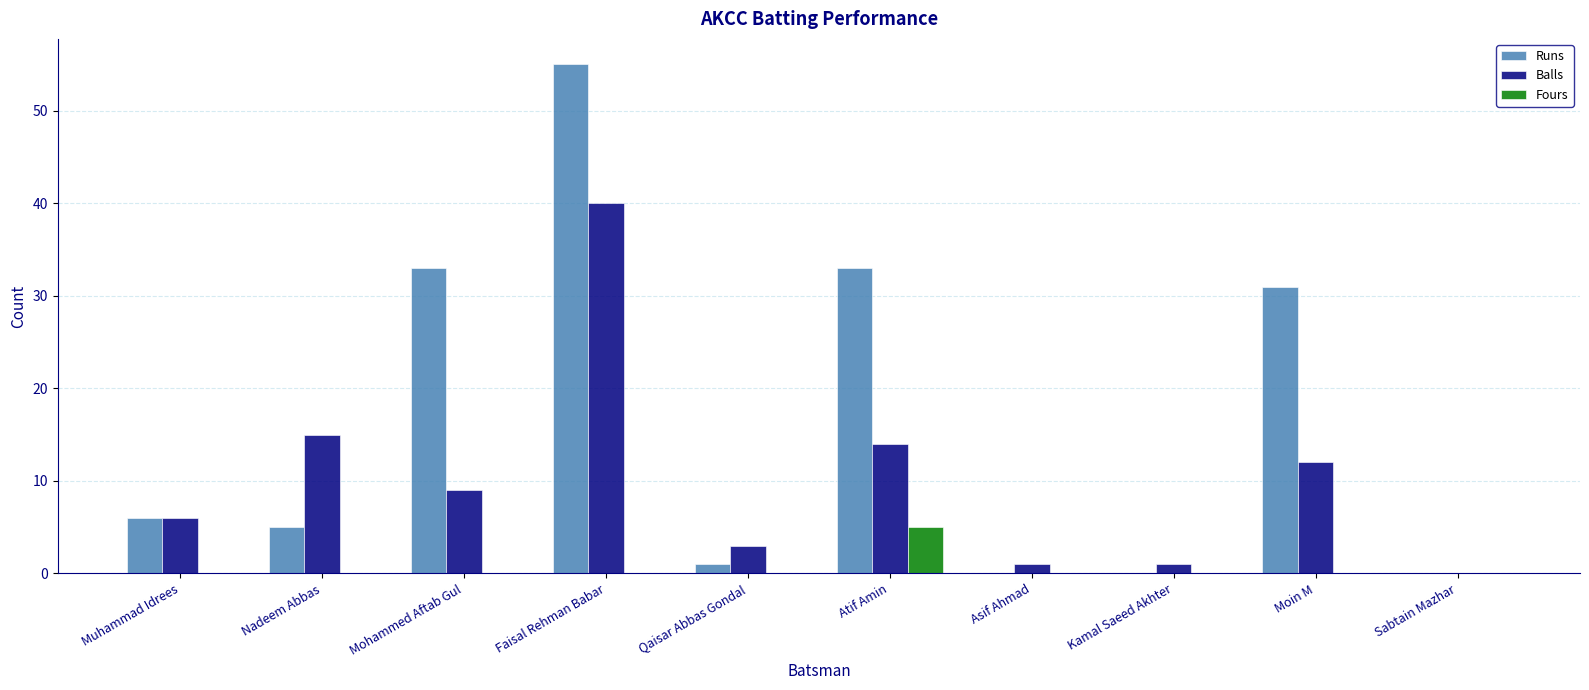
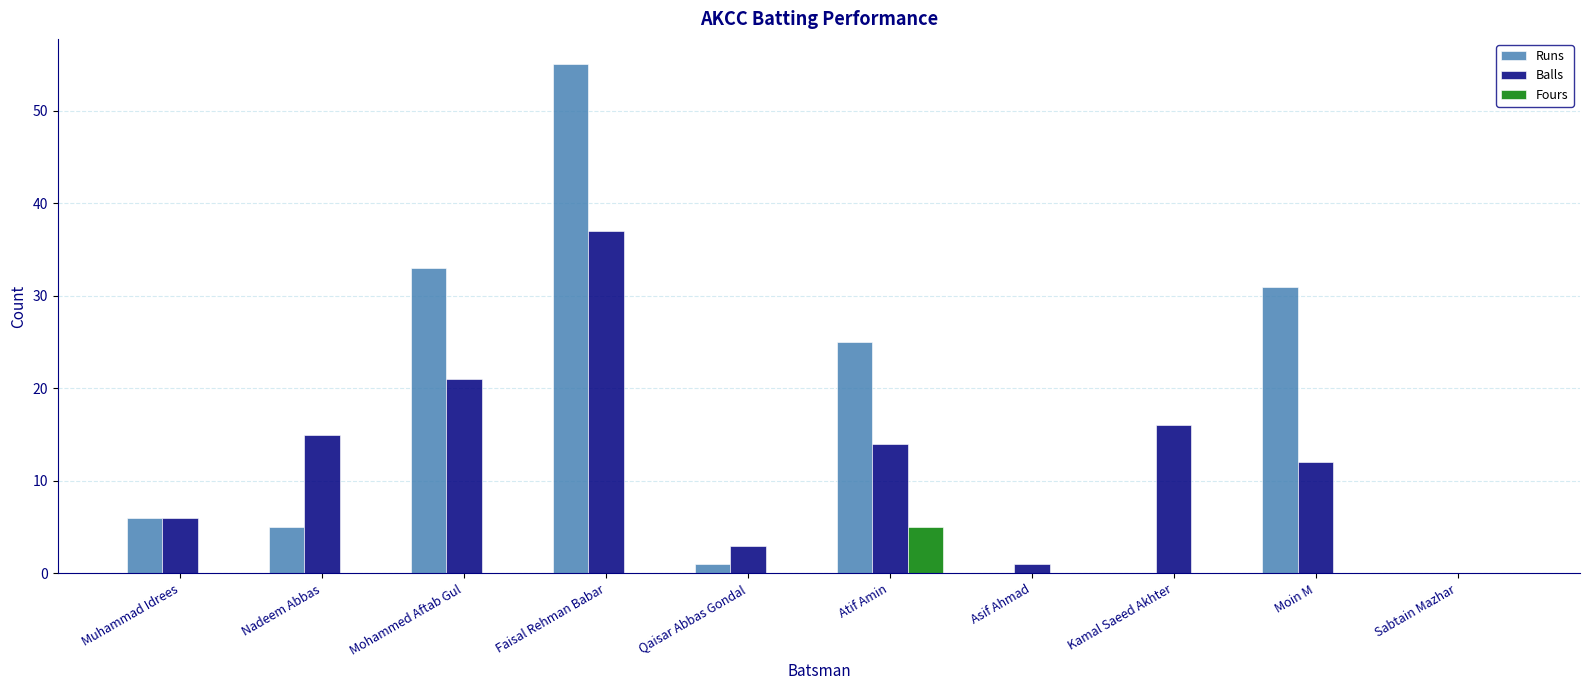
Balls, Mohammed Aftab Gul: 9 -> 21
Balls, Faisal Rehman Babar: 40 -> 37
Runs, Atif Amin: 33 -> 25
Balls, Kamal Saeed Akhter: 1 -> 16
